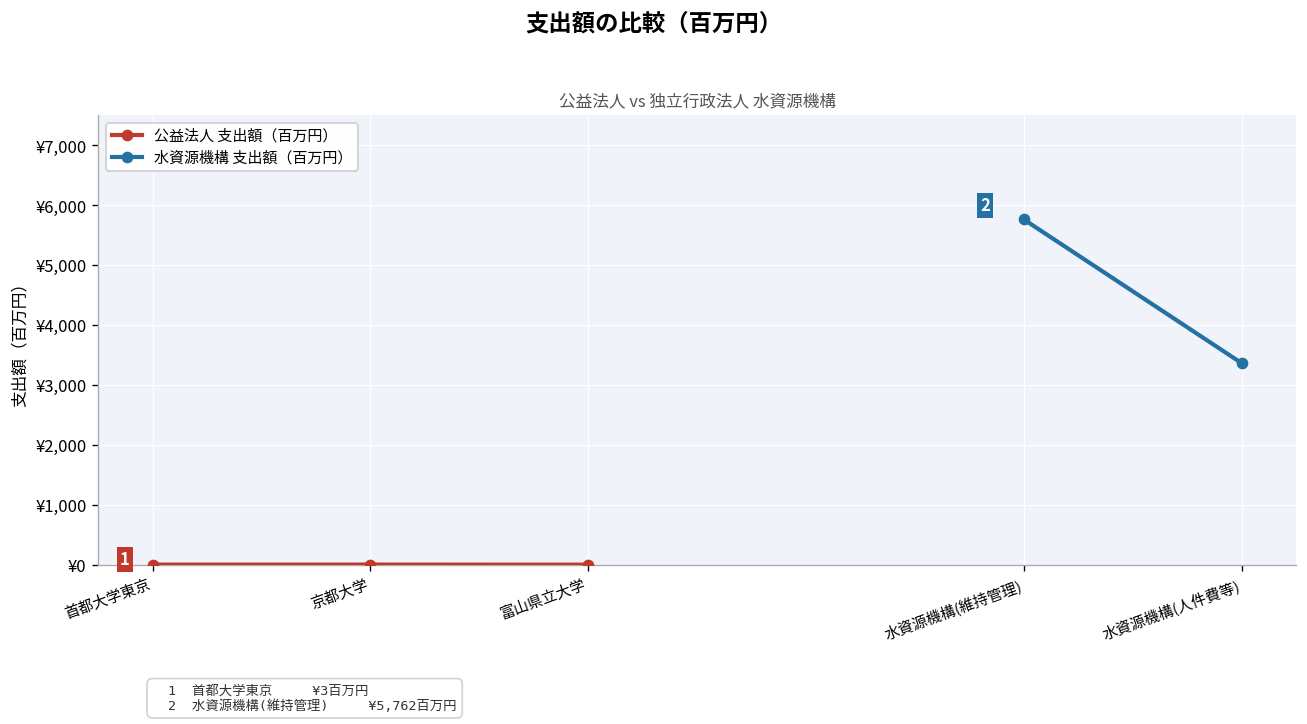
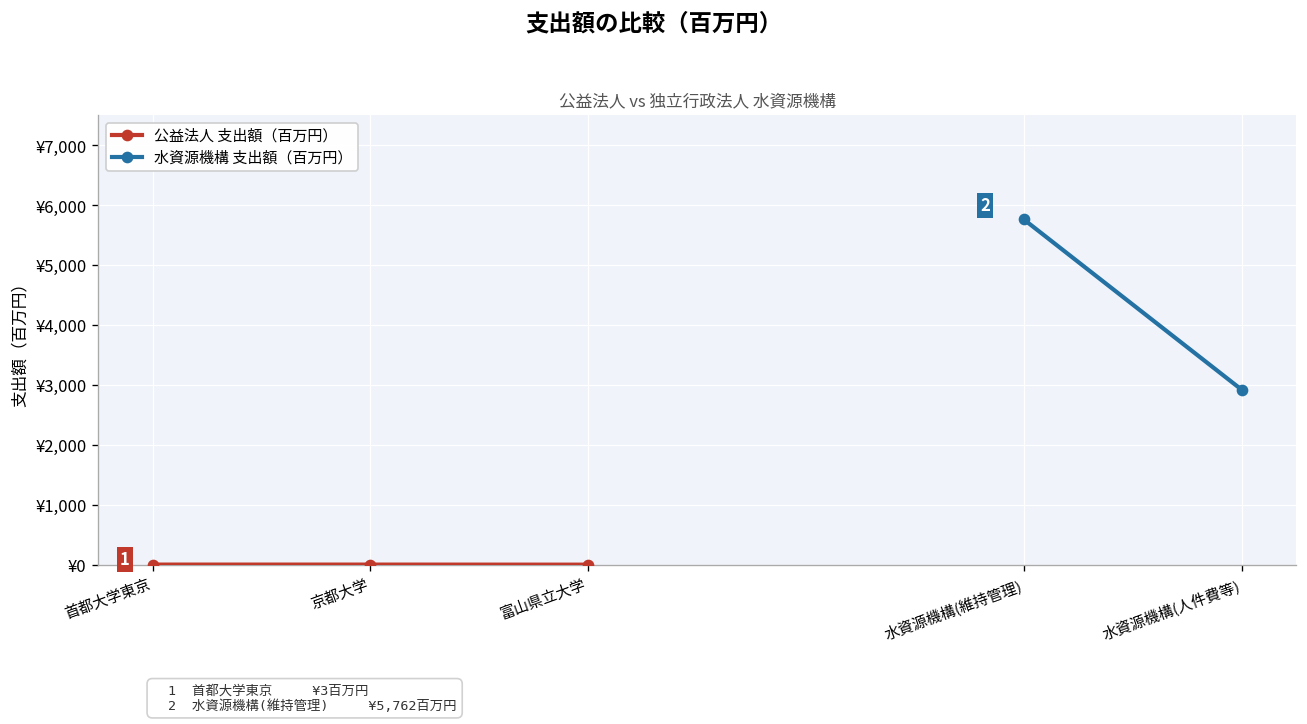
水資源機構 支出額（百万円）, 水資源機構(人件費等): ¥3,400 -> ¥2,900
